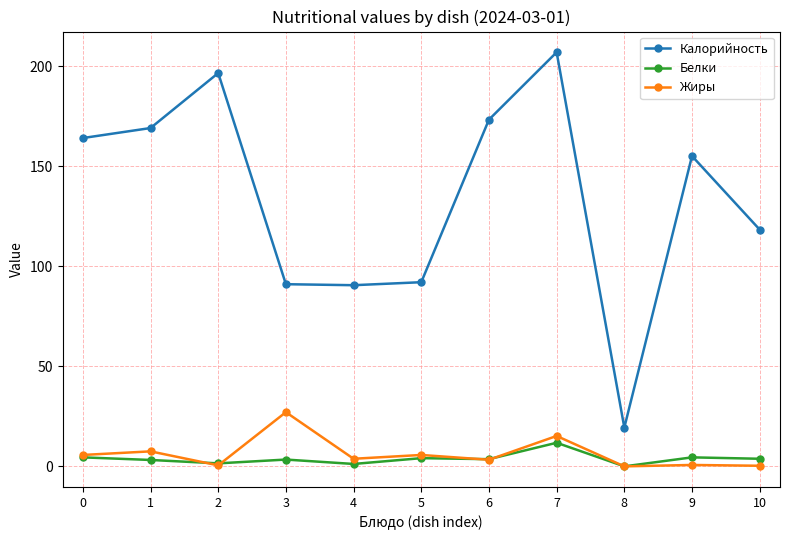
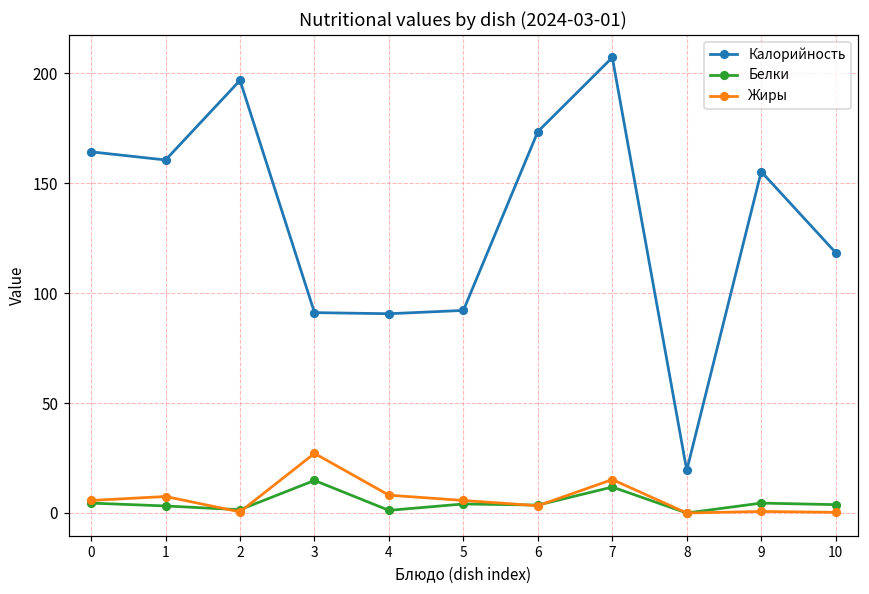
Калорийность, 1: 169 -> 161
Белки, 3: 3 -> 15
Жиры, 4: 4 -> 8
